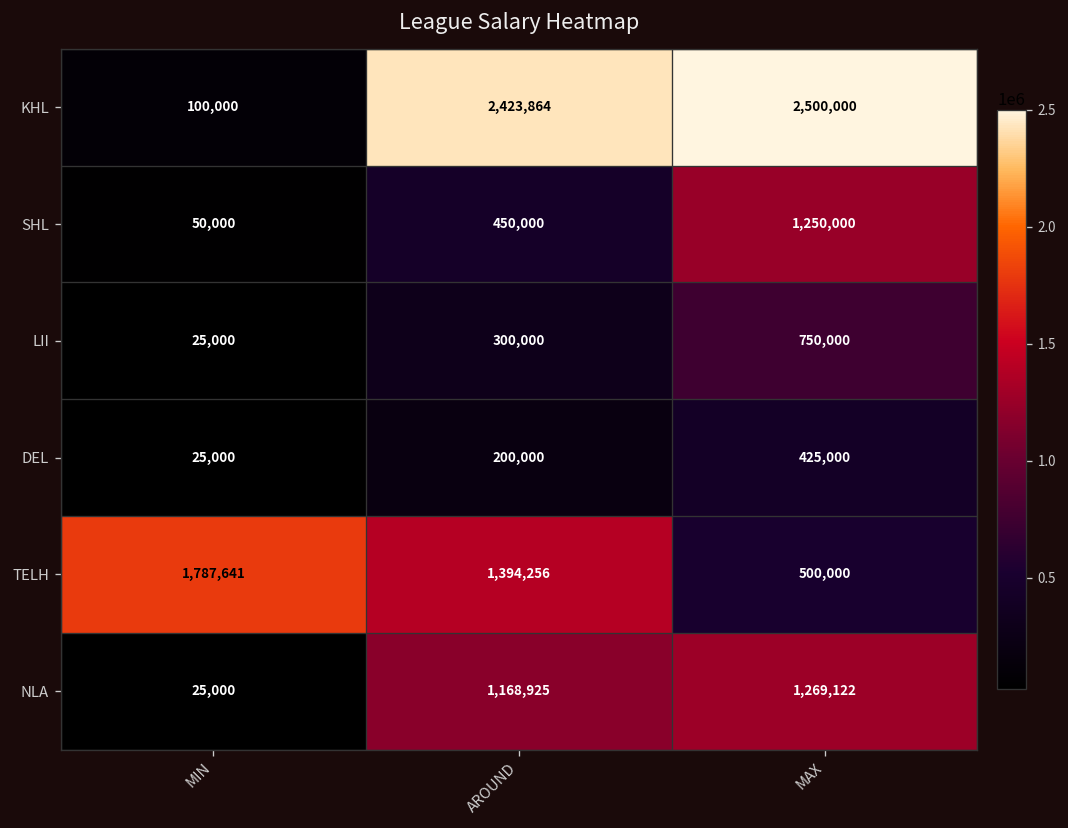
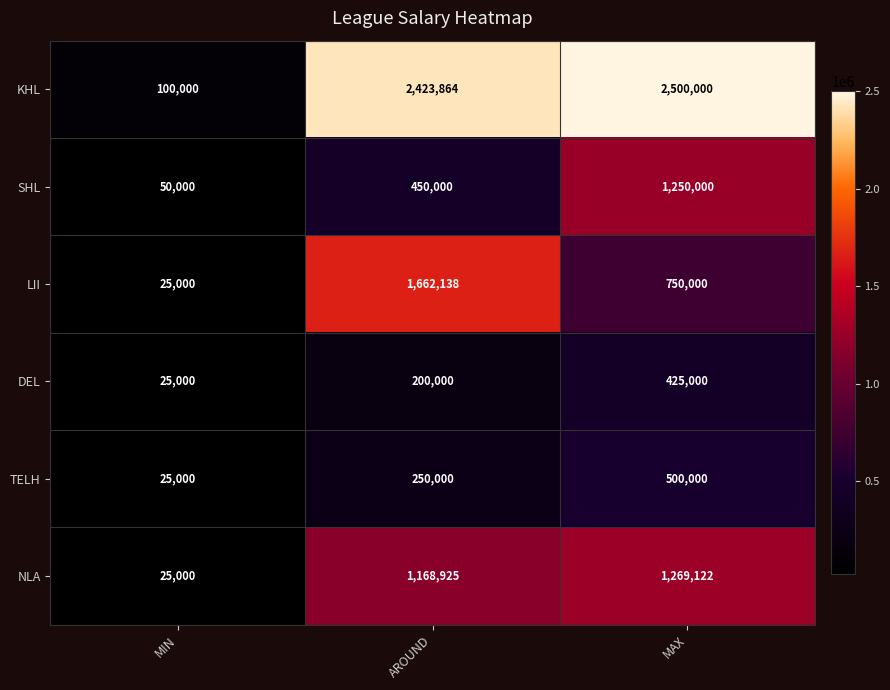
LII, AROUND: 300,000 -> 1,662,138
TELH, MIN: 1,787,641 -> 25,000
TELH, AROUND: 1,394,256 -> 250,000
